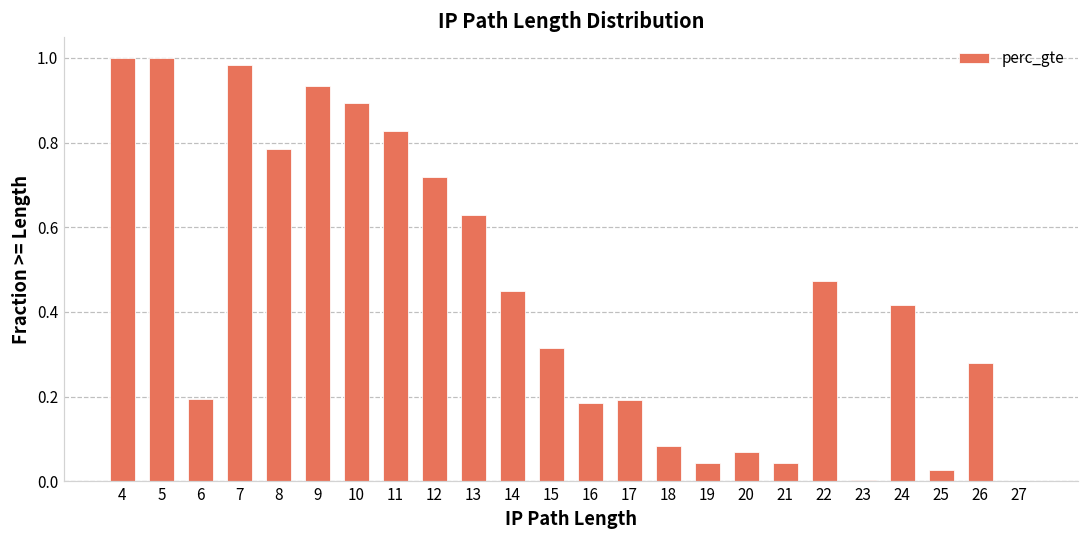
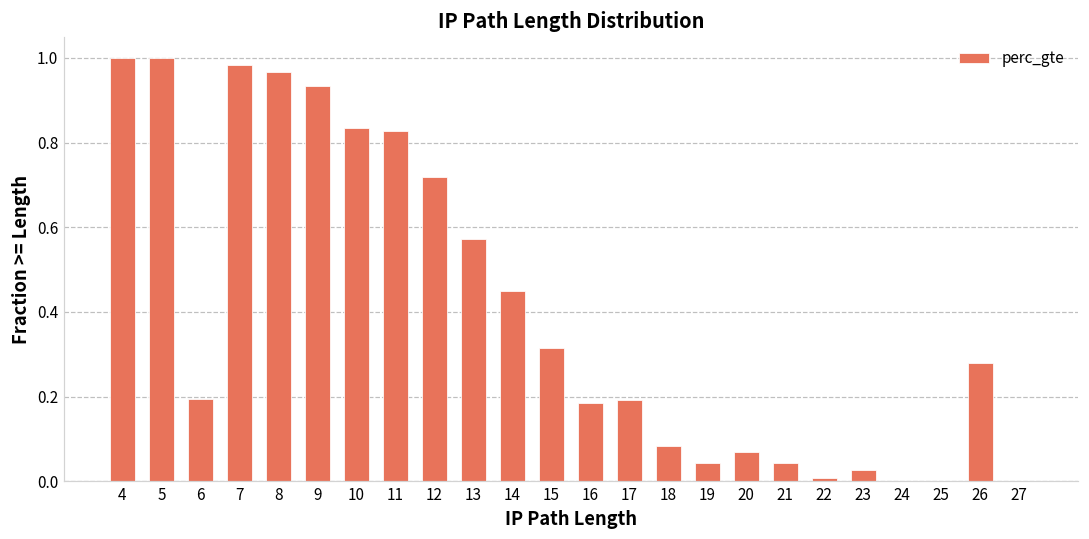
8: 0.78 -> 0.97
10: 0.89 -> 0.83
13: 0.63 -> 0.57
22: 0.47 -> 0.01
23: 0.00 -> 0.03
24: 0.42 -> 0.00
25: 0.03 -> 0.00
